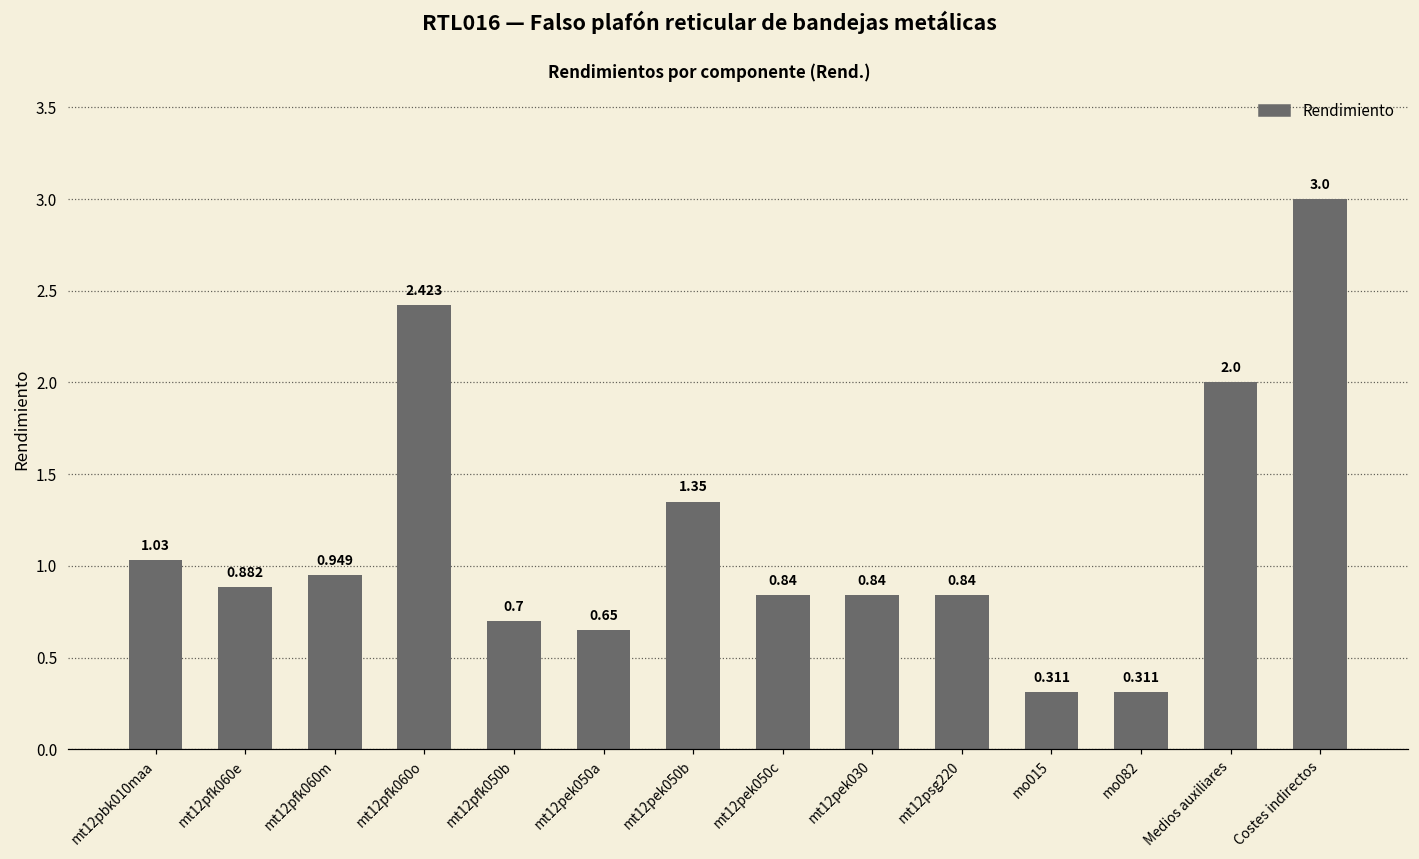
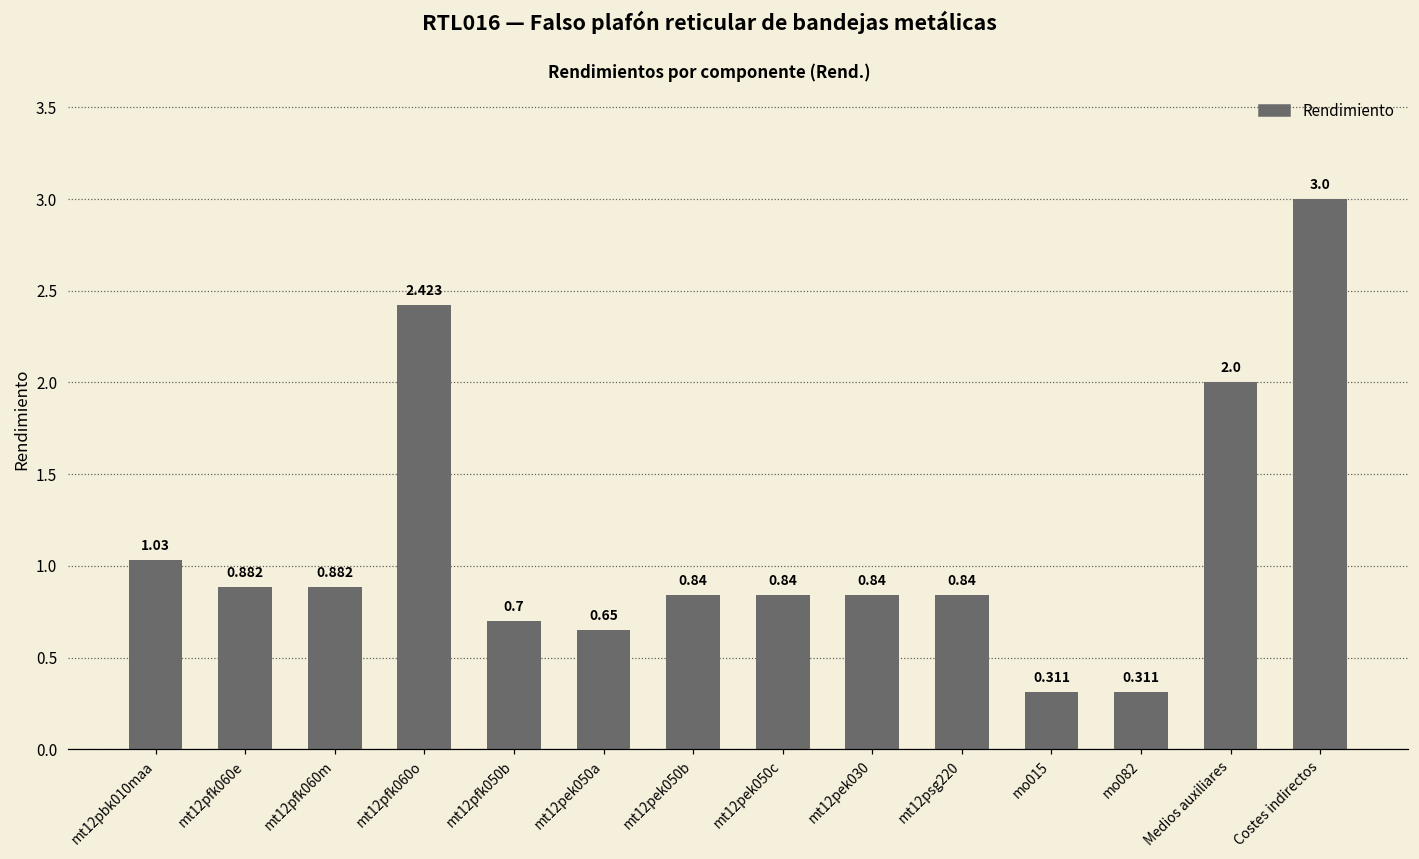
mt12pfk060m: 0.949 -> 0.882
mt12pek050b: 1.35 -> 0.84
